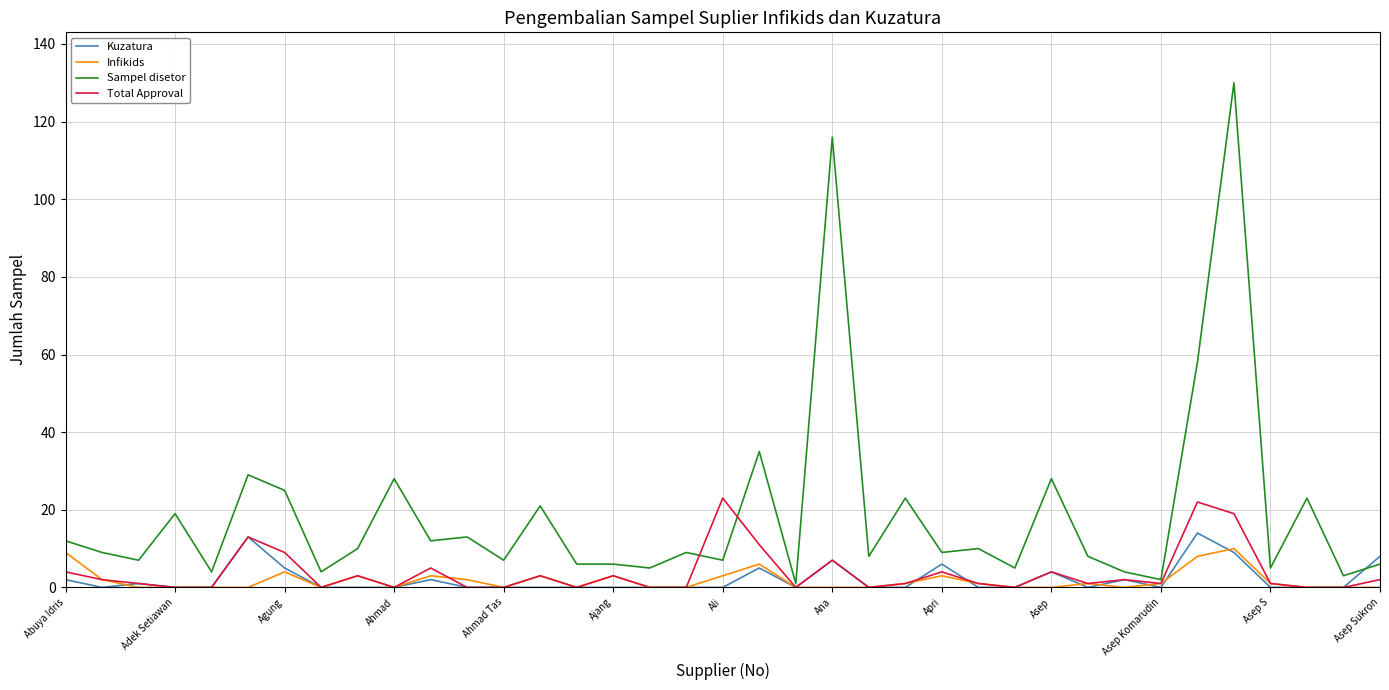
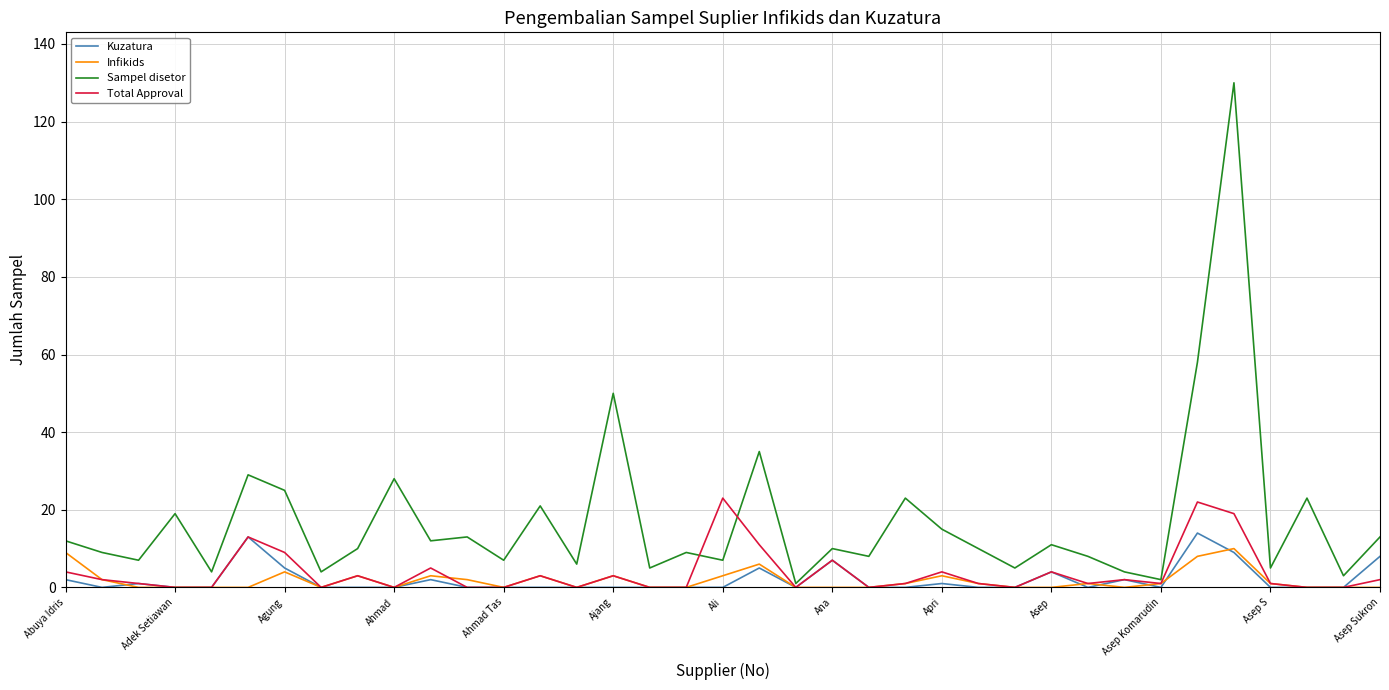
Sampel disetor, Ajang: 6 -> 50
Sampel disetor, Ana: 116 -> 10
Kuzatura, Apri: 6 -> 1
Sampel disetor, Apri: 9 -> 15
Sampel disetor, Asep: 28 -> 11
Sampel disetor, Asep Sukron: 6 -> 13
